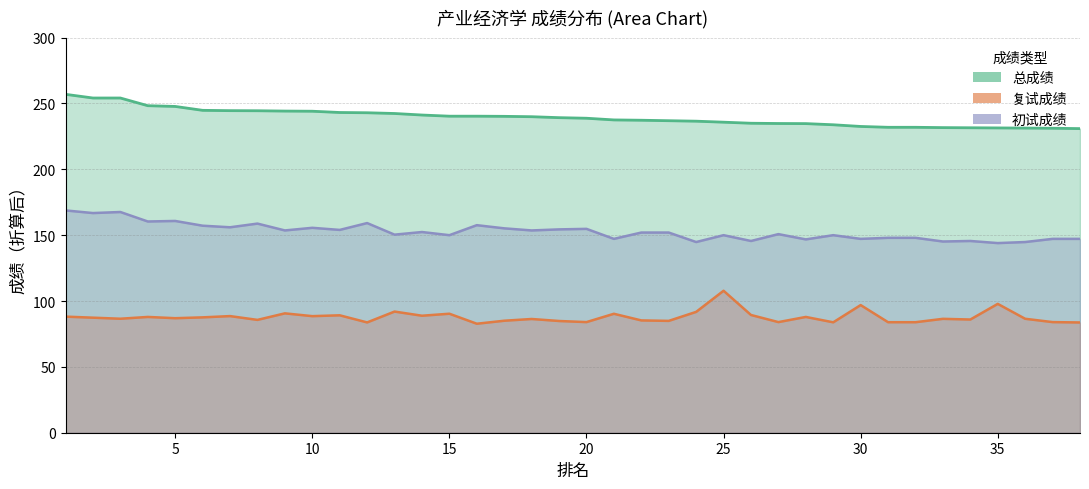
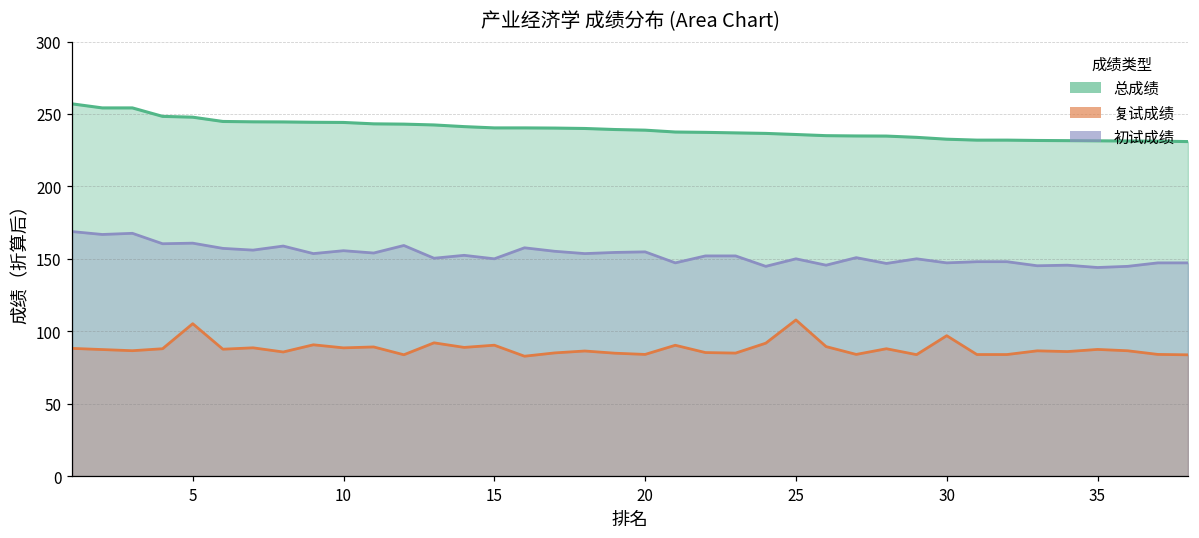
复试成绩, 5: 87 -> 105
复试成绩, 35: 98 -> 87
